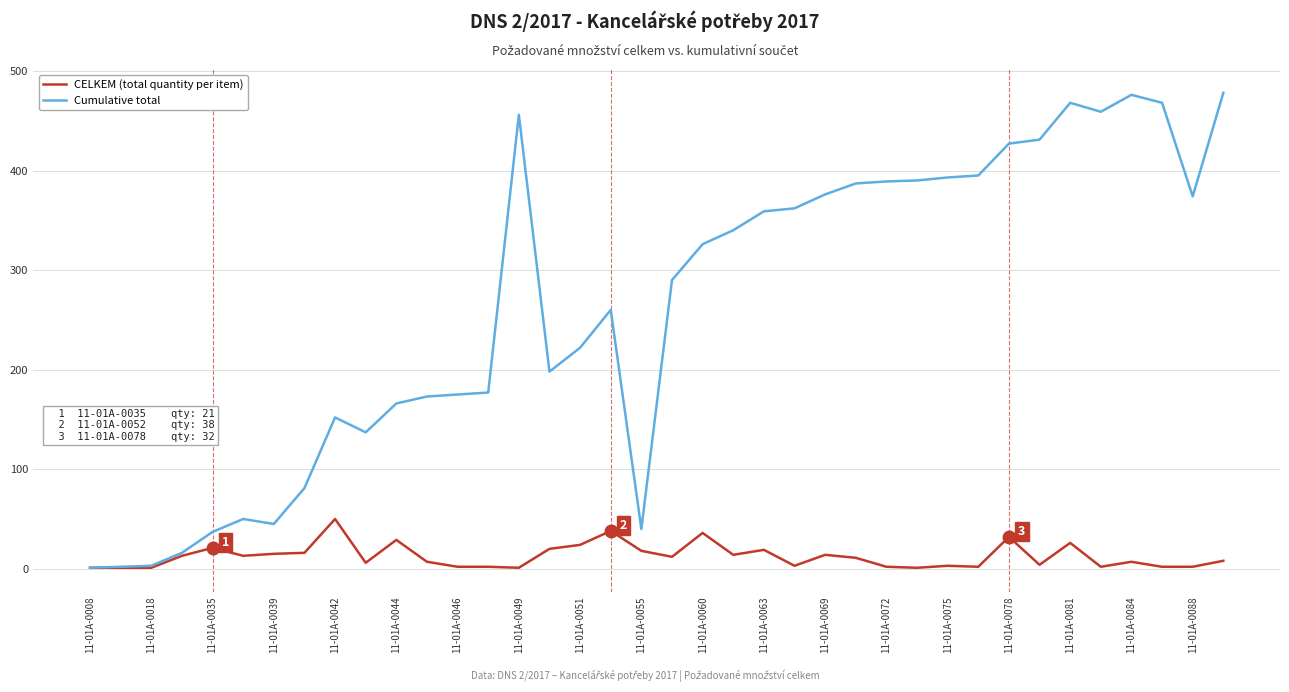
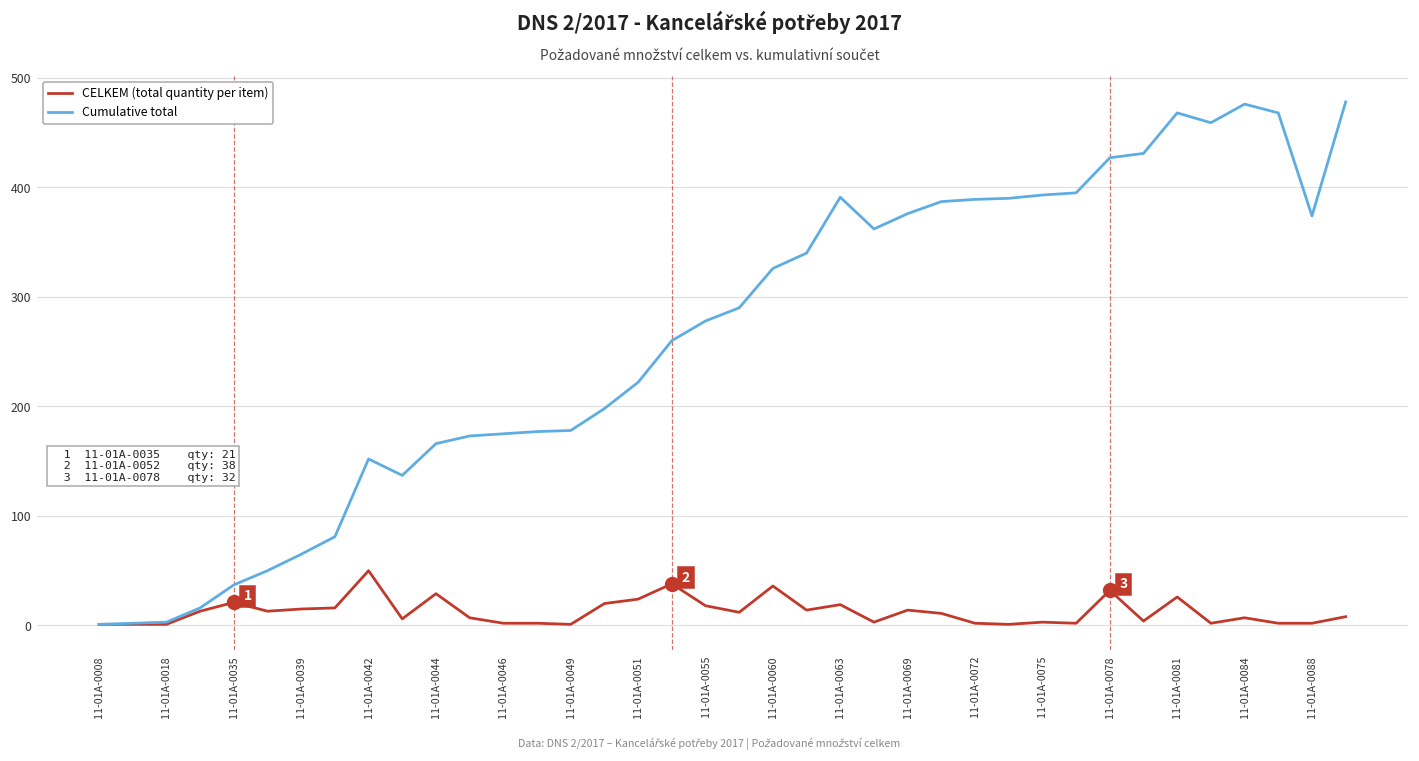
Cumulative total, 11-01A-0039: 50 -> 70
Cumulative total, 11-01A-0049: 460 -> 180
Cumulative total, 11-01A-0055: 40 -> 280
Cumulative total, 11-01A-0063: 360 -> 390
